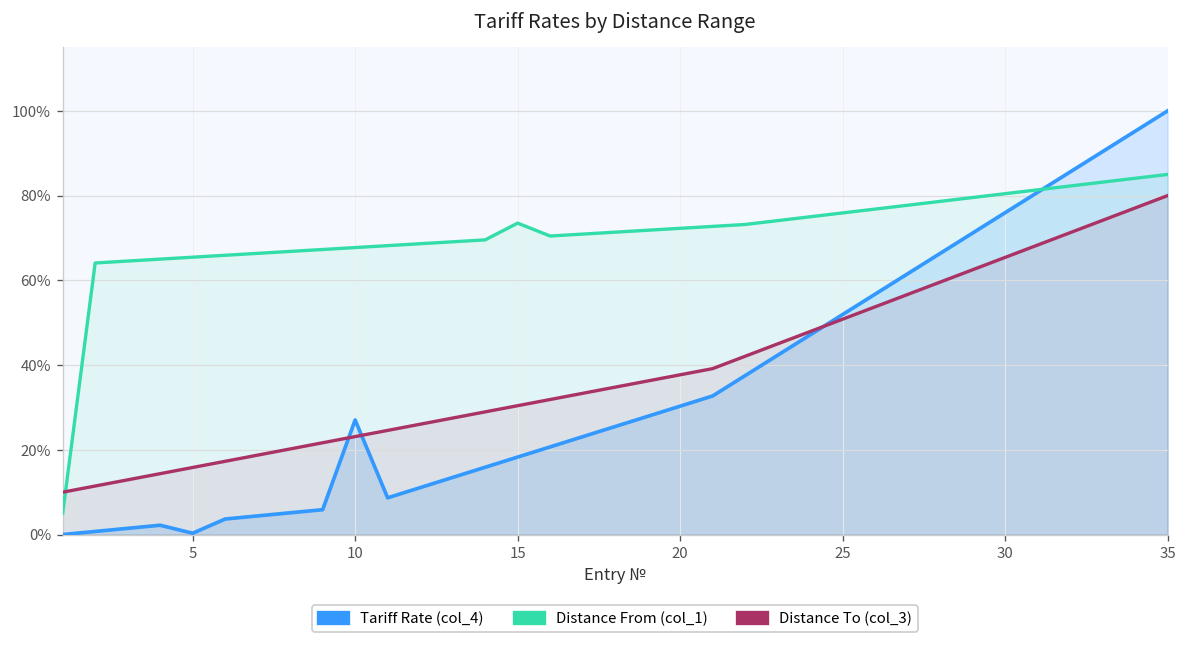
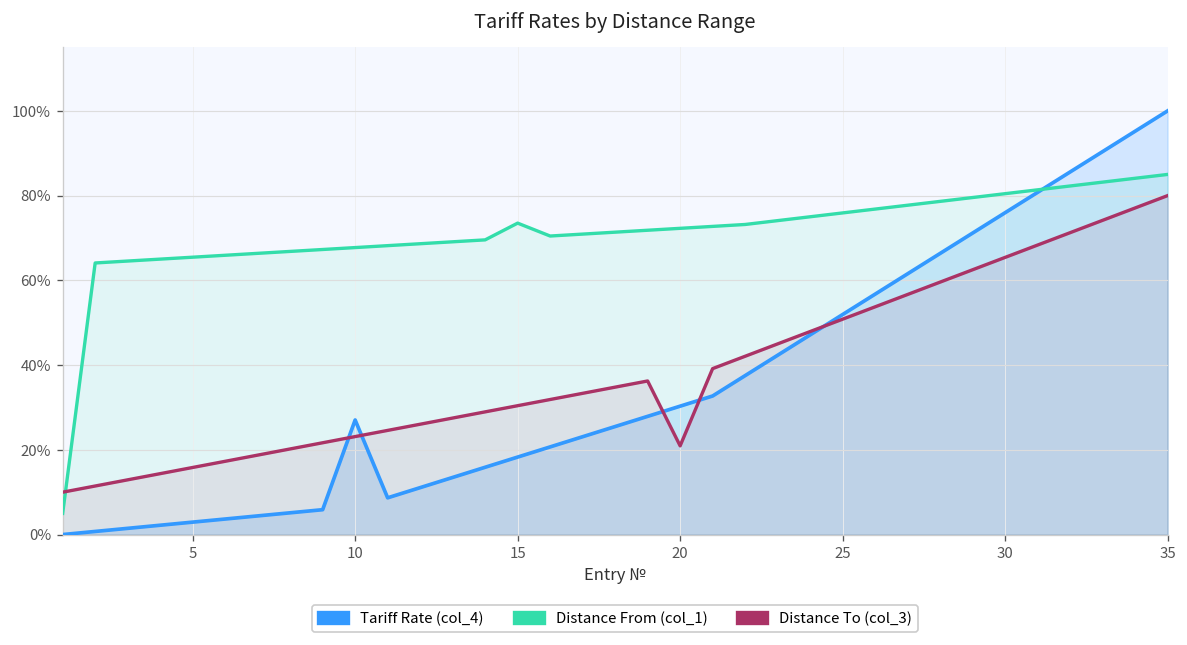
Tariff Rate (col_4), 5: 0% -> 3%
Distance To (col_3), 20: 38% -> 21%
